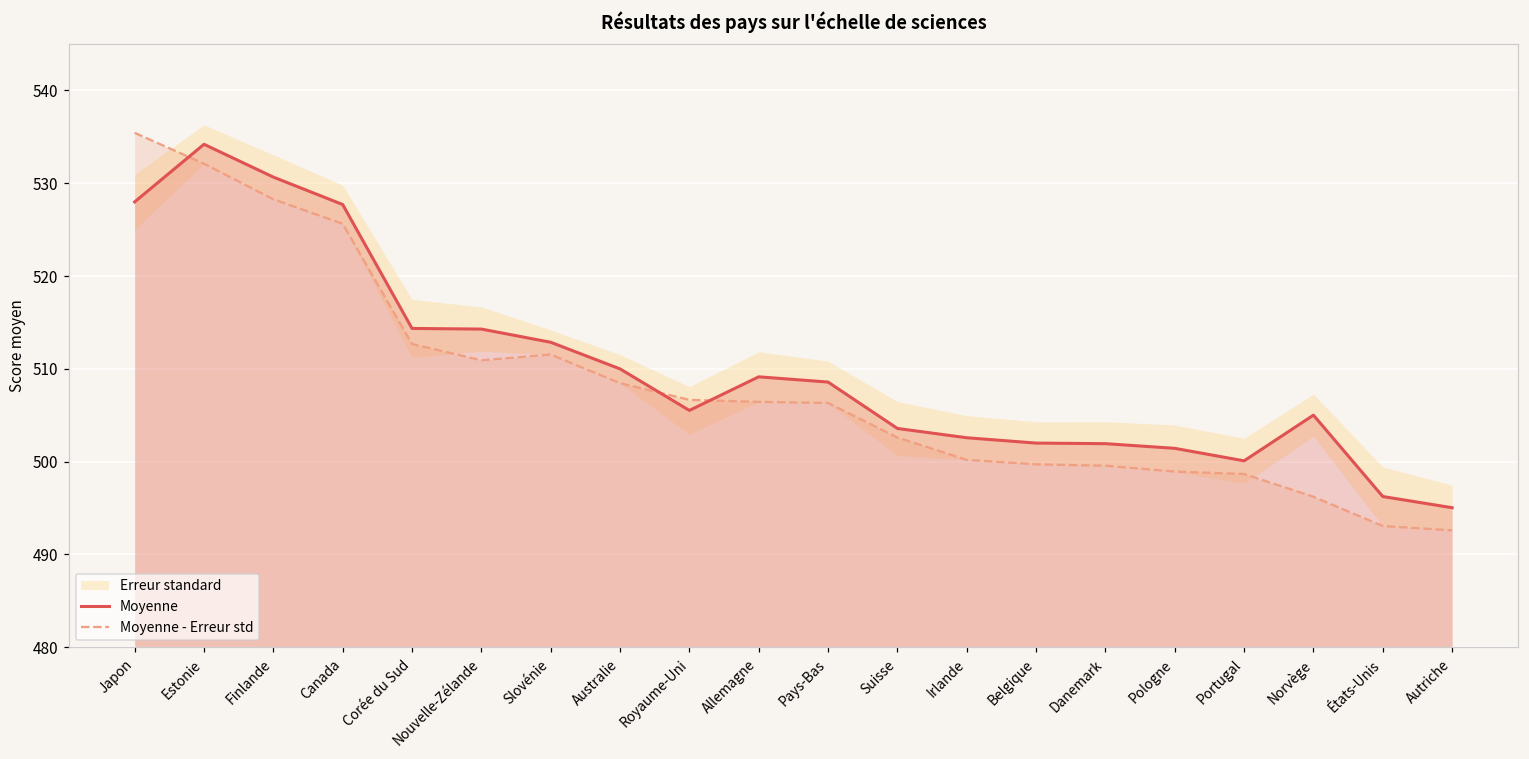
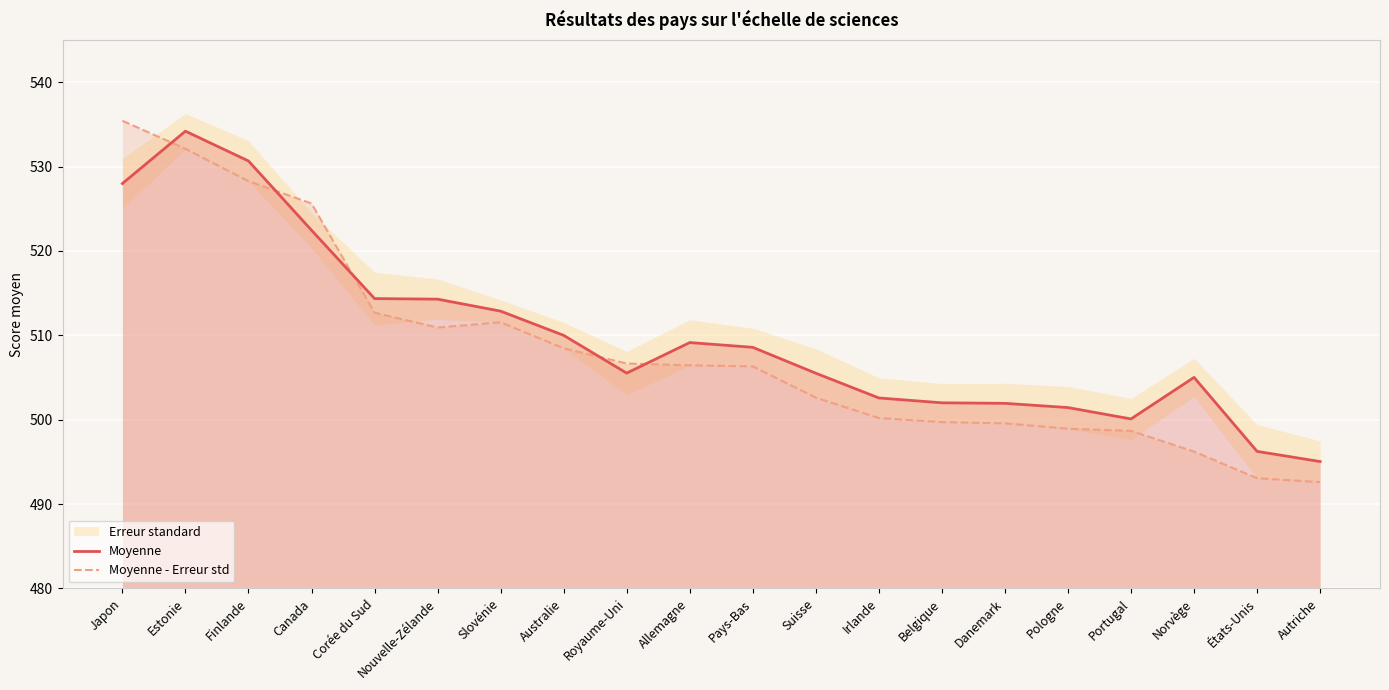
Moyenne, Canada: 528 -> 522
Moyenne, Suisse: 504 -> 506
